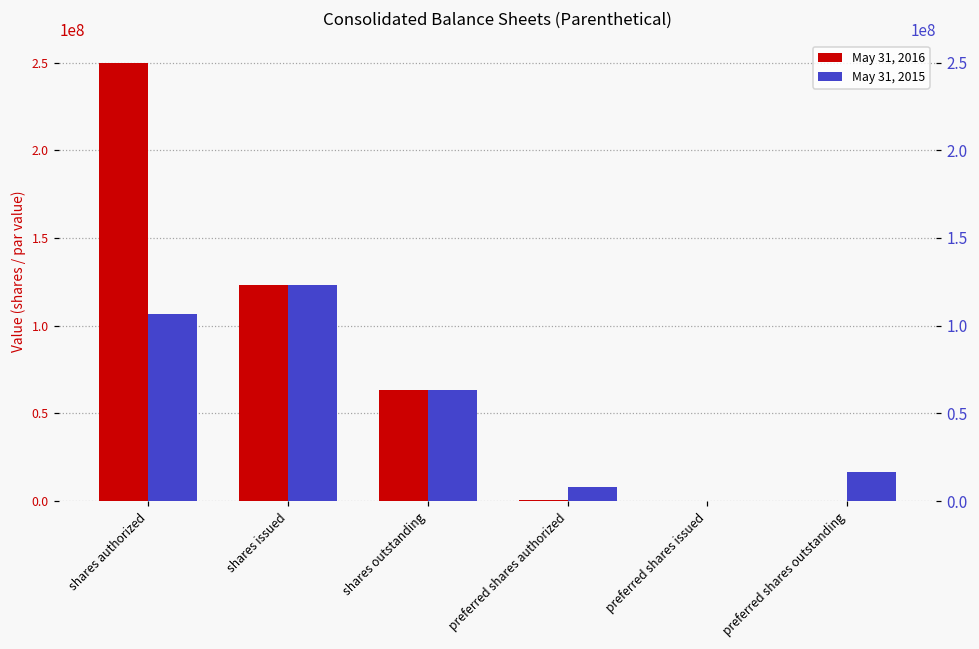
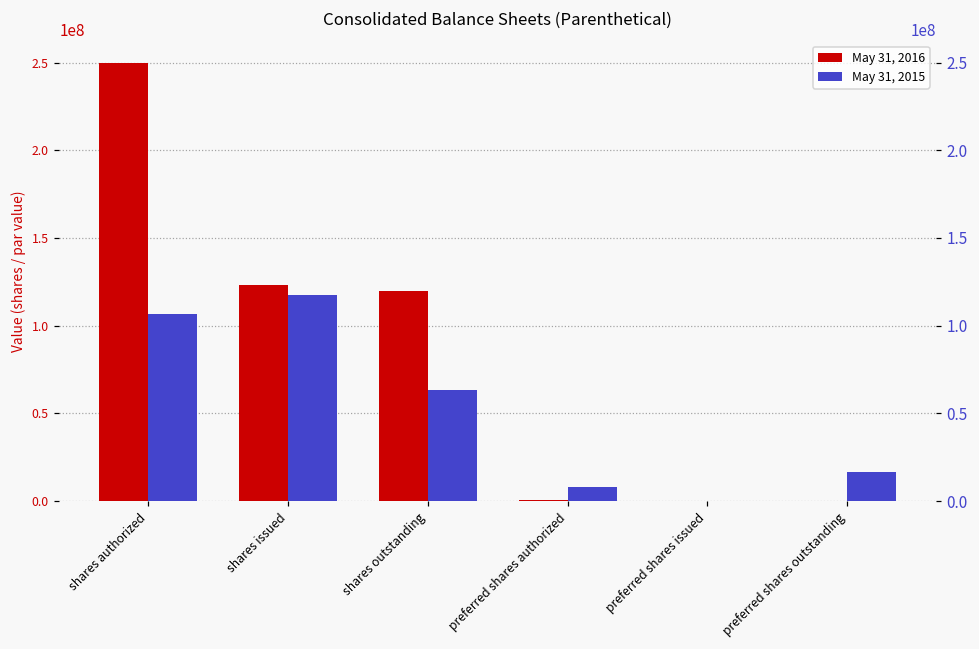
May 31, 2015, shares issued: 123000000 -> 117000000
May 31, 2016, shares outstanding: 64000000 -> 120000000
